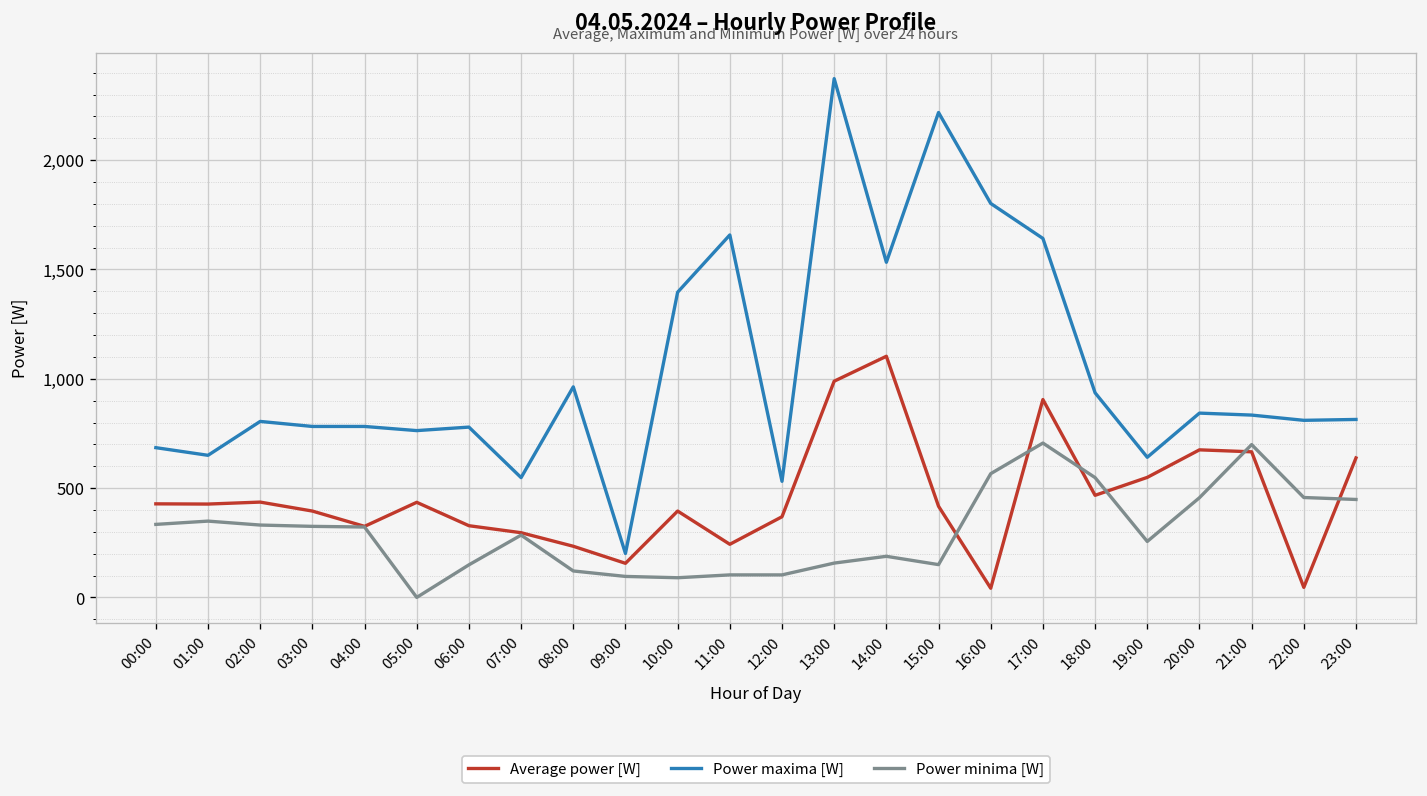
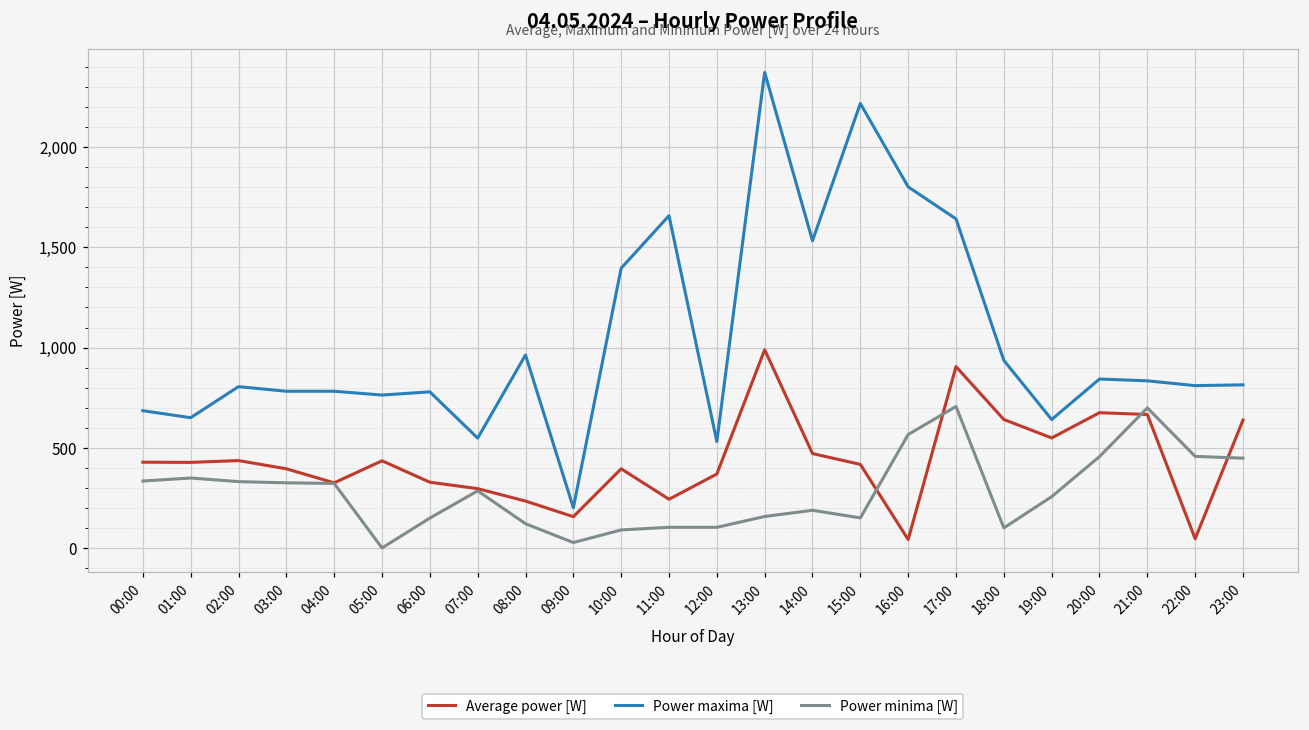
Power minima [W], 09:00: 100 -> 30
Average power [W], 14:00: 1,100 -> 470
Average power [W], 18:00: 470 -> 640
Power minima [W], 18:00: 550 -> 100
